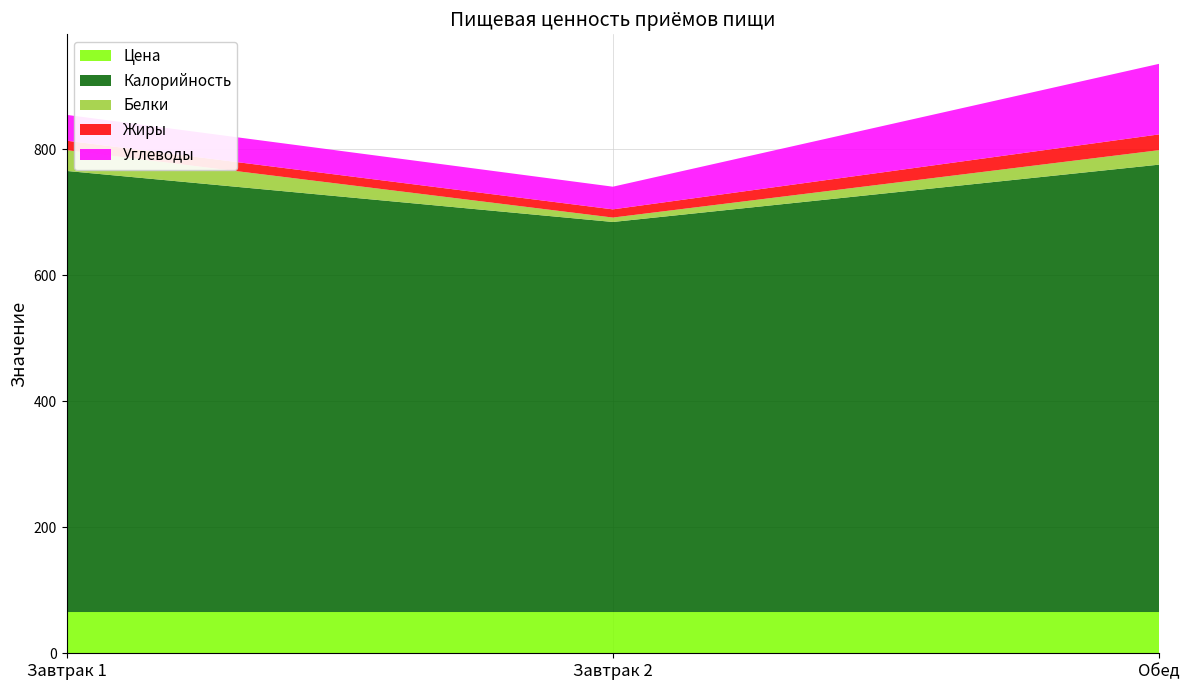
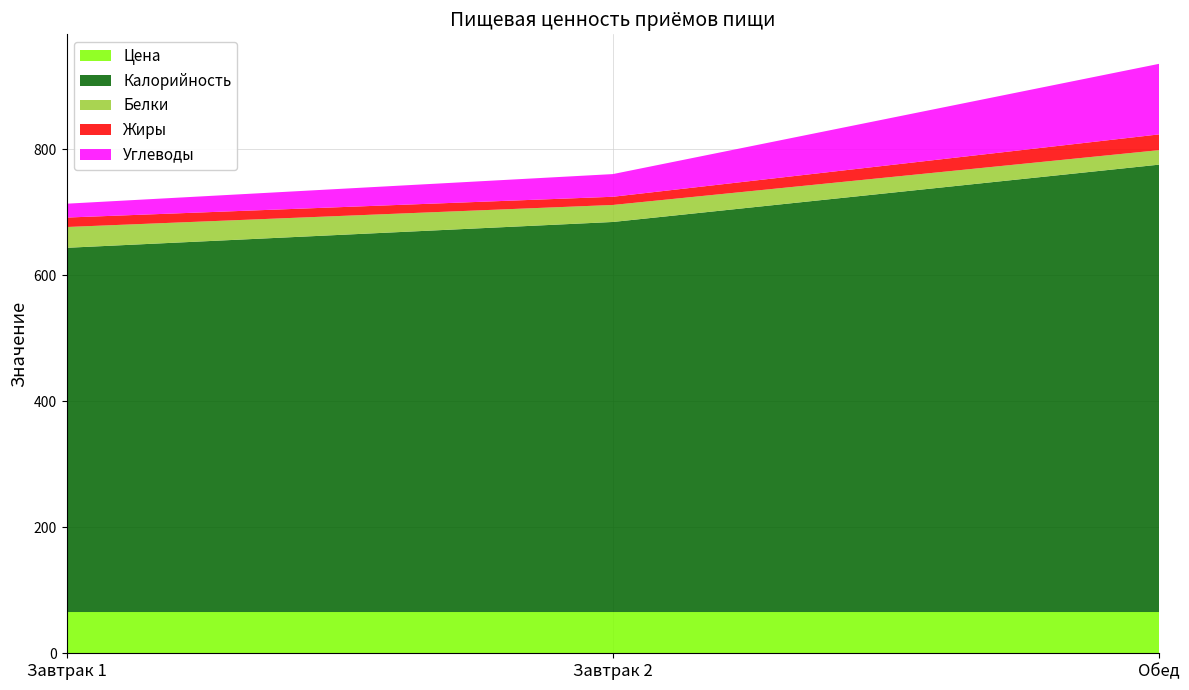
Калорийность, Завтрак 1: 700 -> 580
Углеводы, Завтрак 1: 40 -> 20
Белки, Завтрак 2: 10 -> 30
